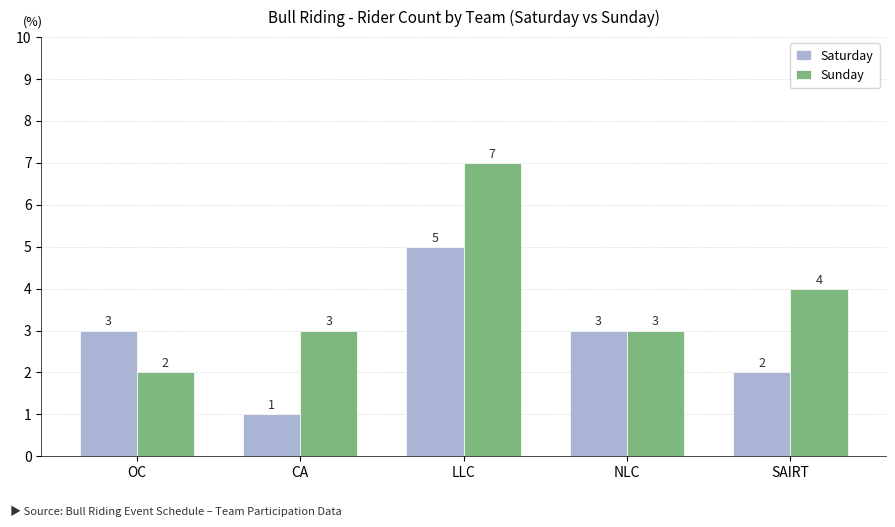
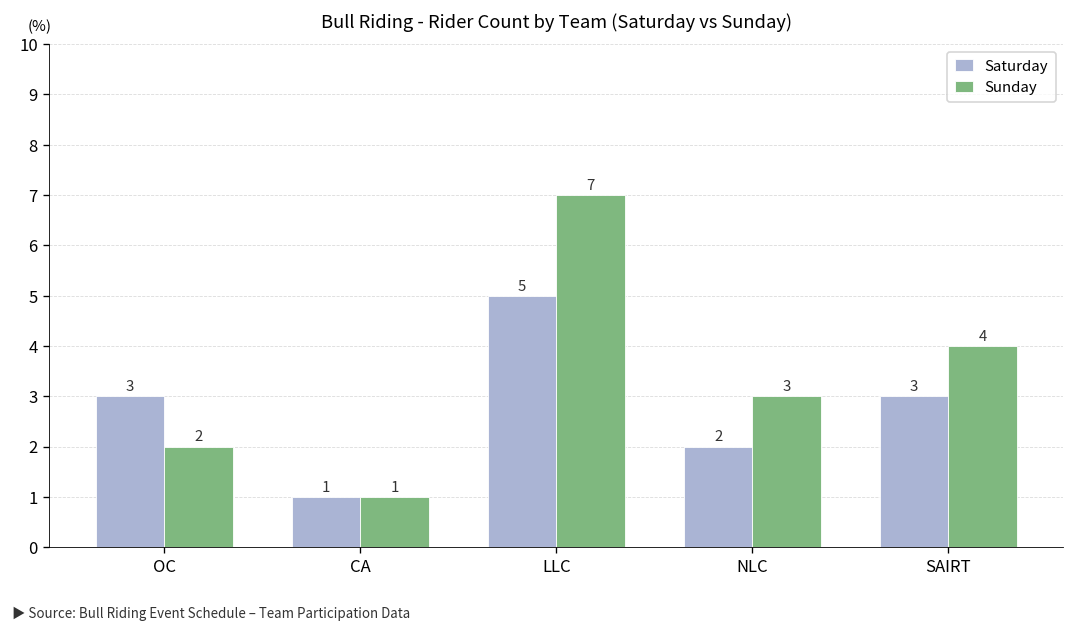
Sunday, CA: 3 -> 1
Saturday, NLC: 3 -> 2
Saturday, SAIRT: 2 -> 3
